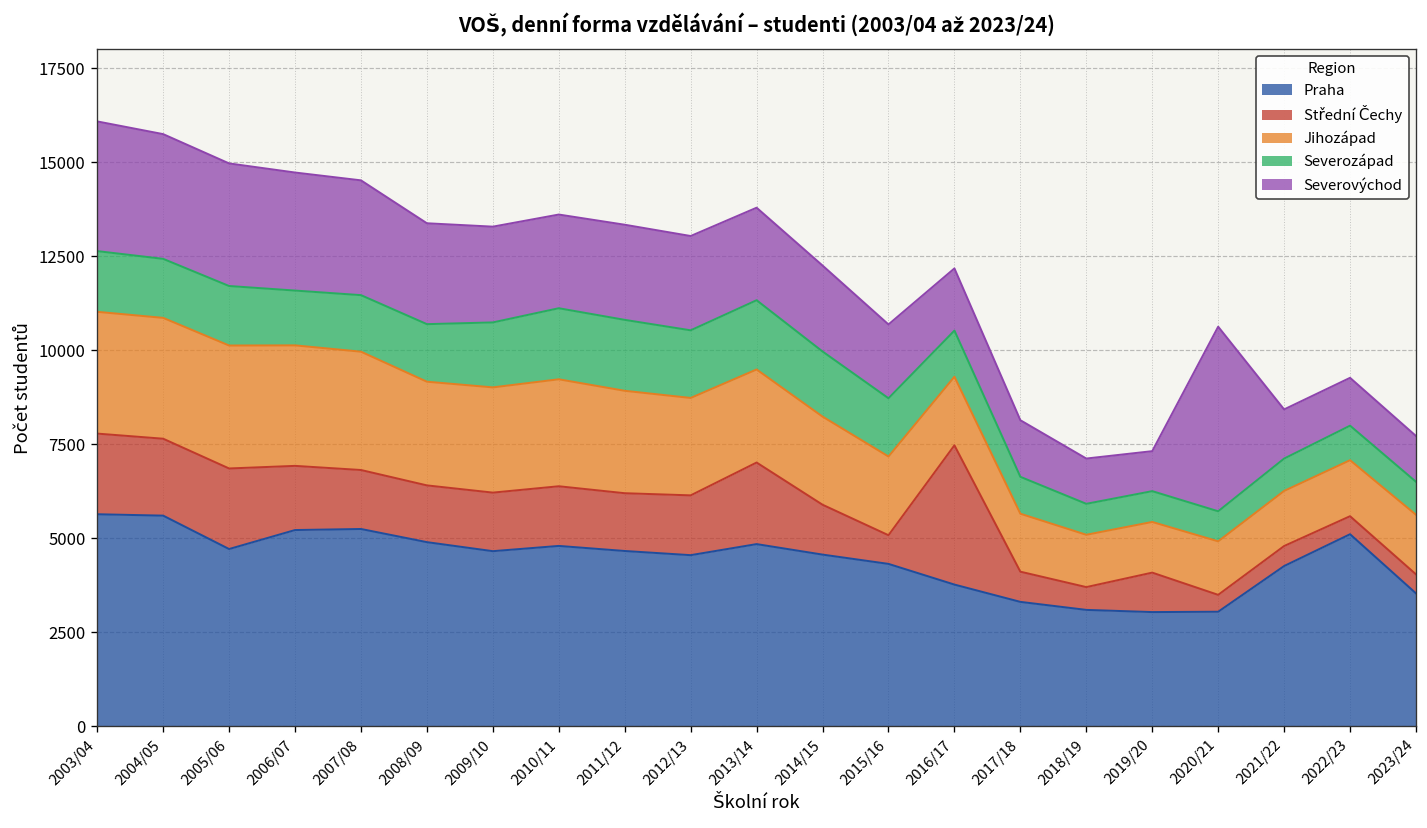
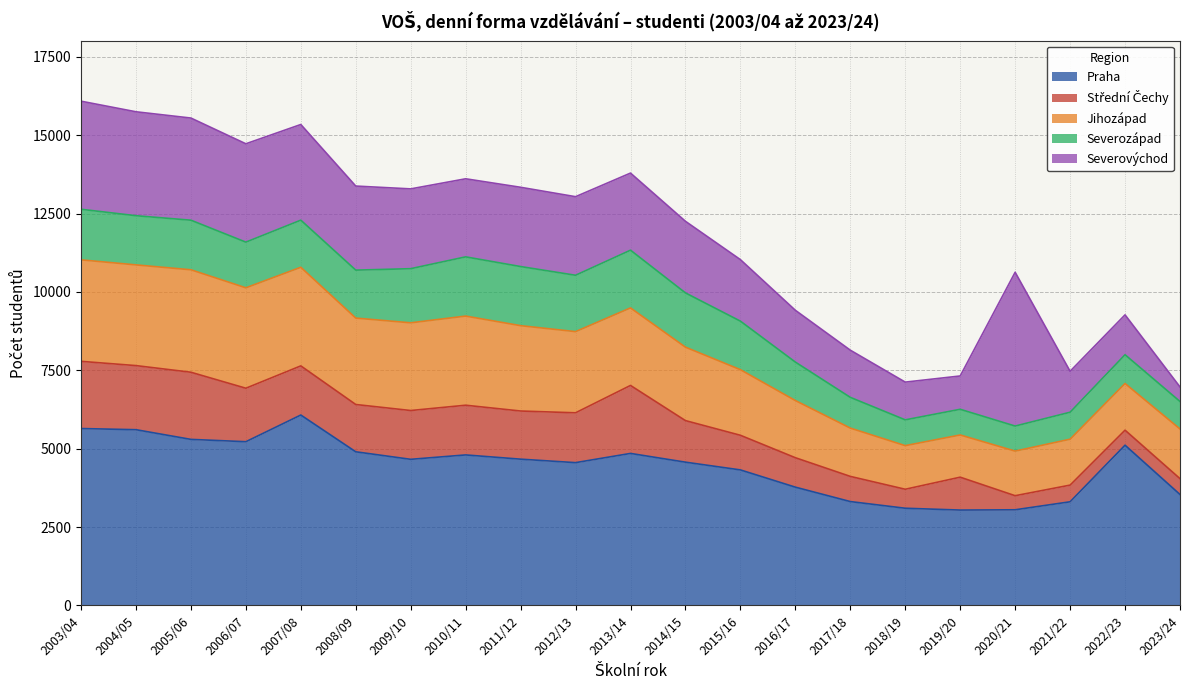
Praha, 2005/06: 4700 -> 5300
Praha, 2007/08: 5300 -> 6100
Střední Čechy, 2015/16: 800 -> 1100
Střední Čechy, 2016/17: 3700 -> 900
Praha, 2021/22: 4300 -> 3300
Severovýchod, 2023/24: 1200 -> 500
